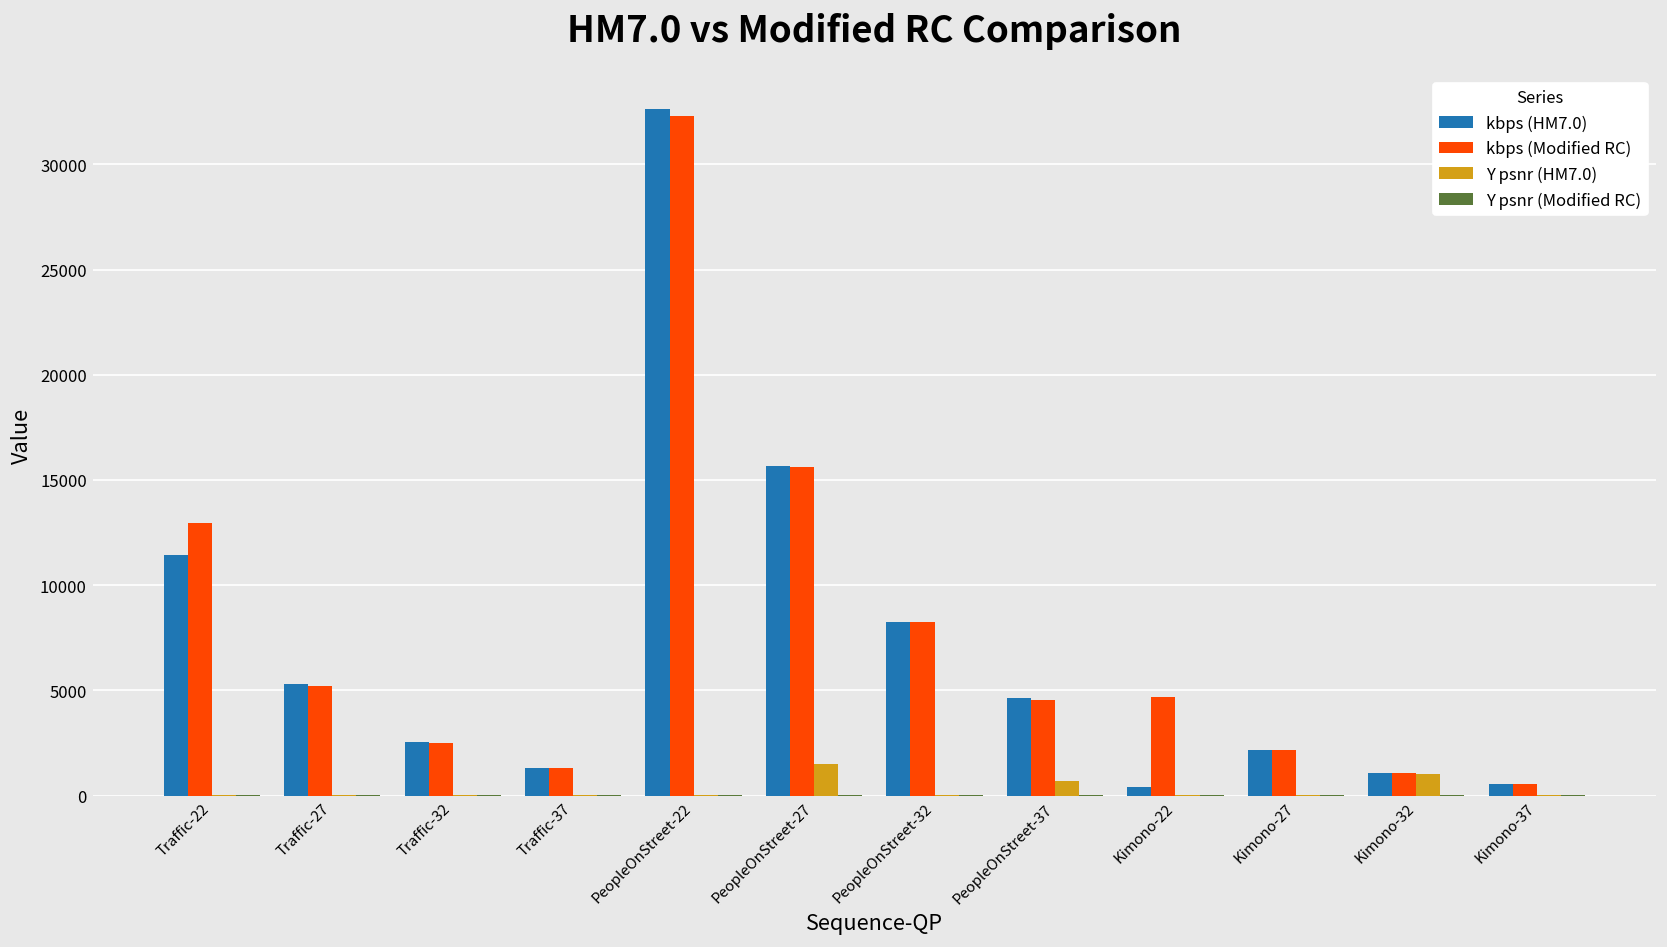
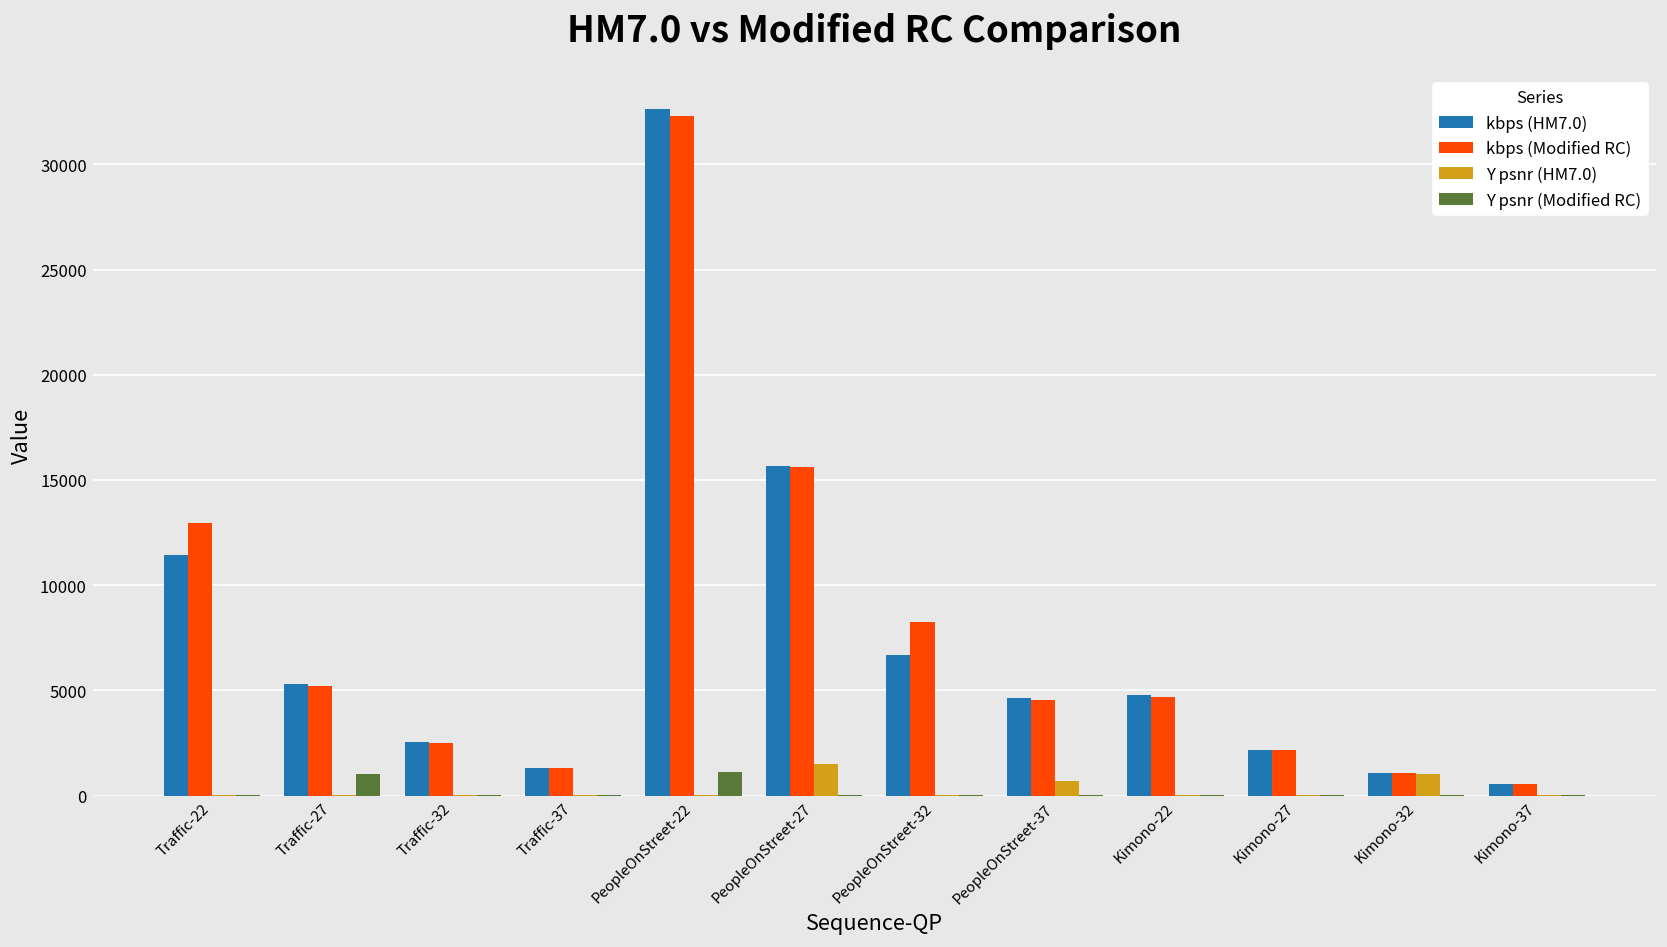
Y psnr (Modified RC), Traffic-27: 0 -> 1000
Y psnr (Modified RC), PeopleOnStreet-22: 0 -> 1100
kbps (HM7.0), PeopleOnStreet-32: 8300 -> 6700
kbps (HM7.0), Kimono-22: 400 -> 4800
